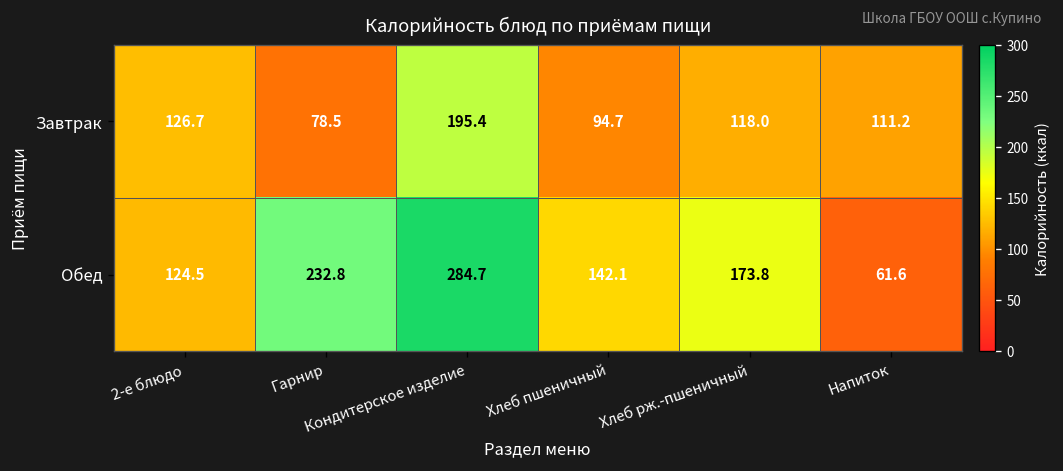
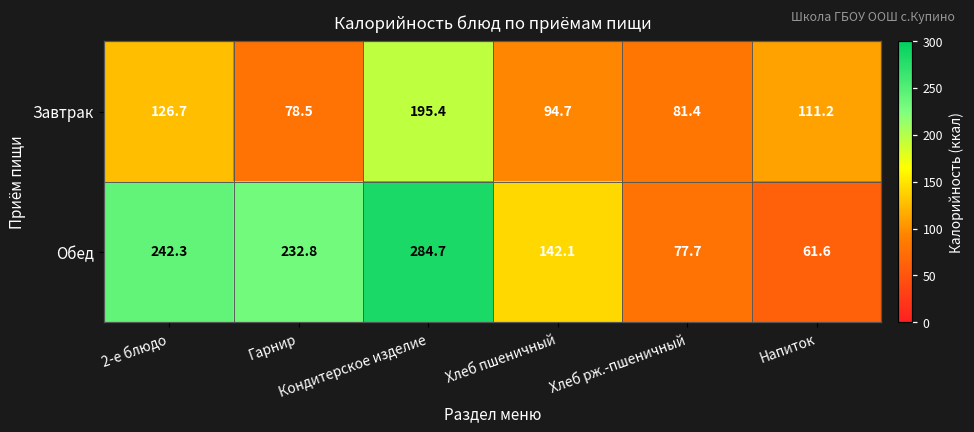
Завтрак, Хлеб рж.-пшеничный: 118.0 -> 81.4
Обед, 2-е блюдо: 124.5 -> 242.3
Обед, Хлеб рж.-пшеничный: 173.8 -> 77.7
